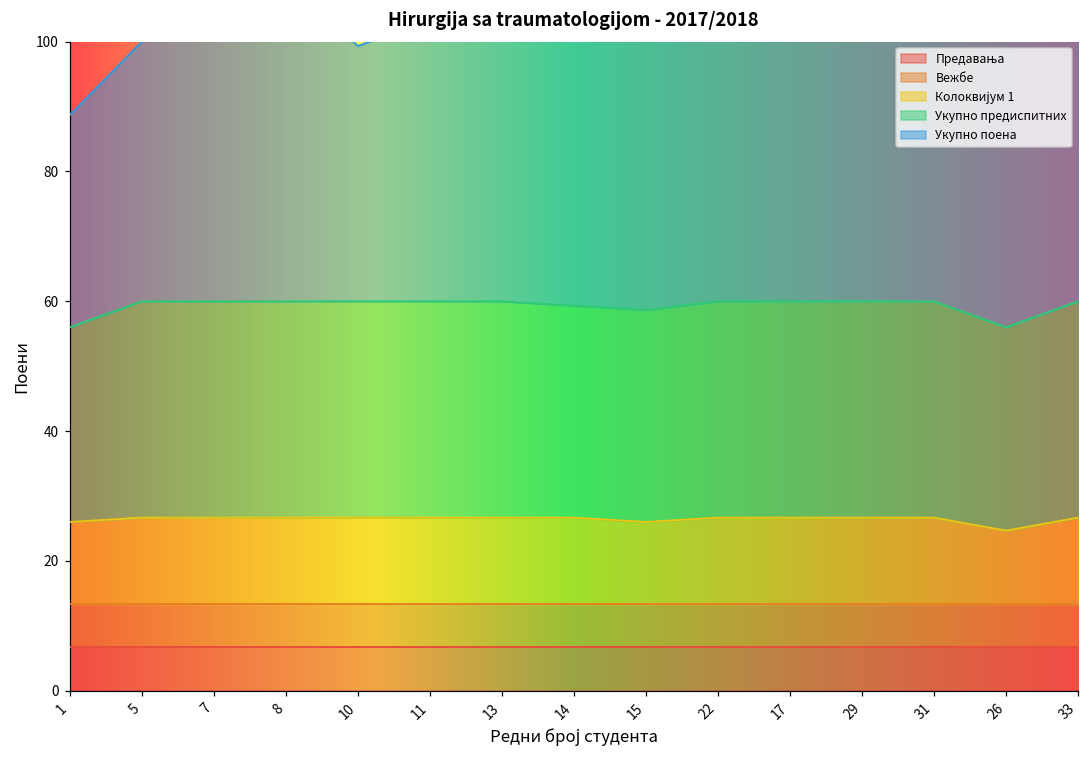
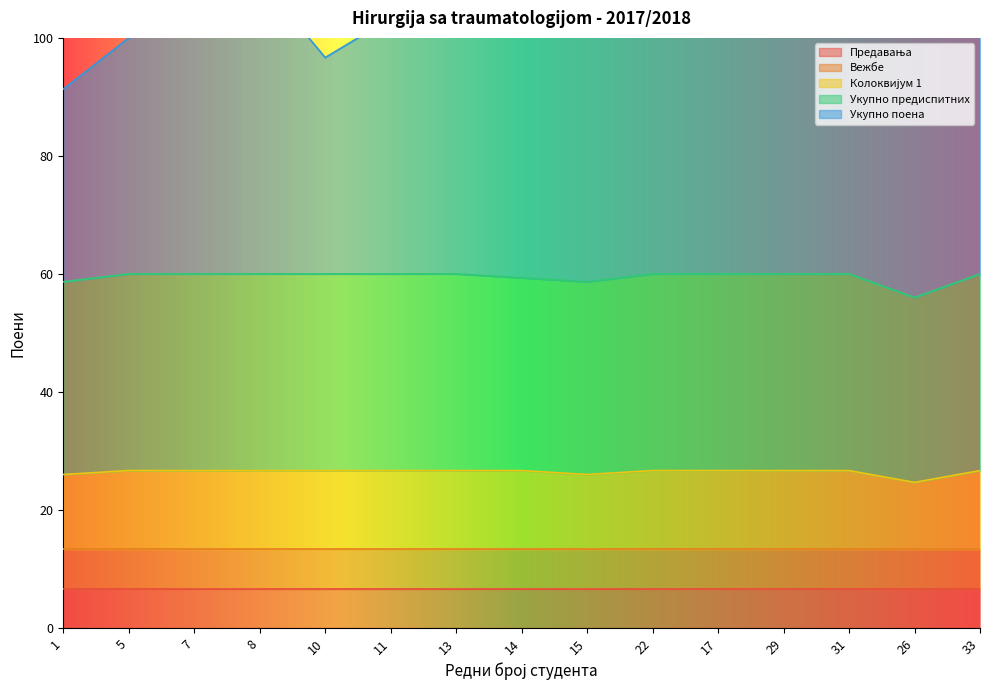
Укупно предиспитних, 1: 30 -> 33
Укупно поена, 10: 39 -> 37
